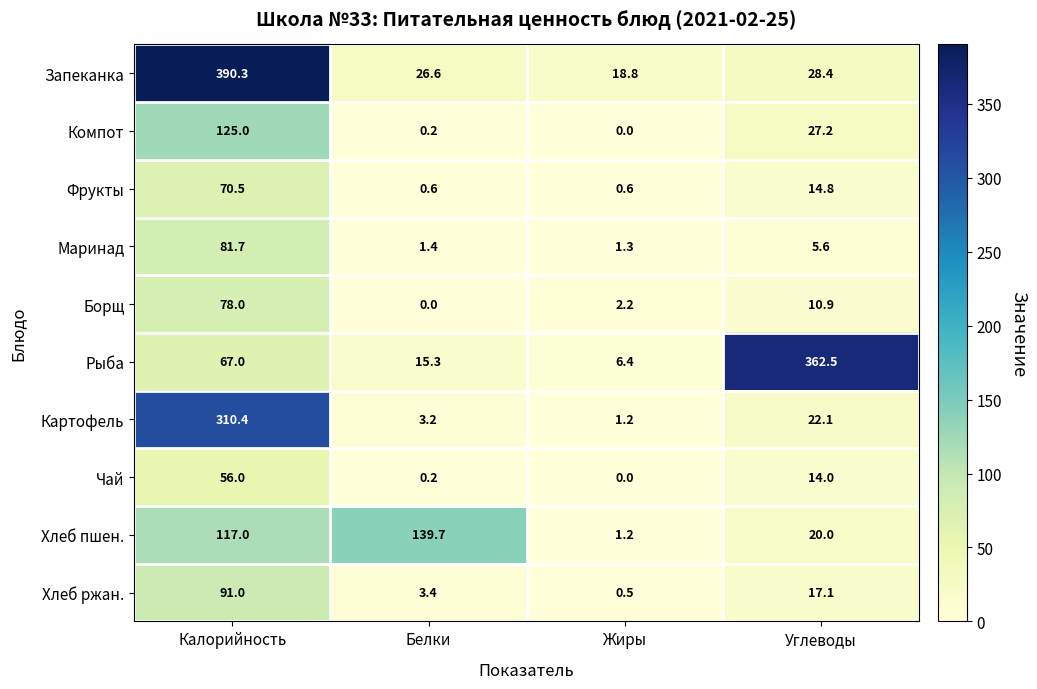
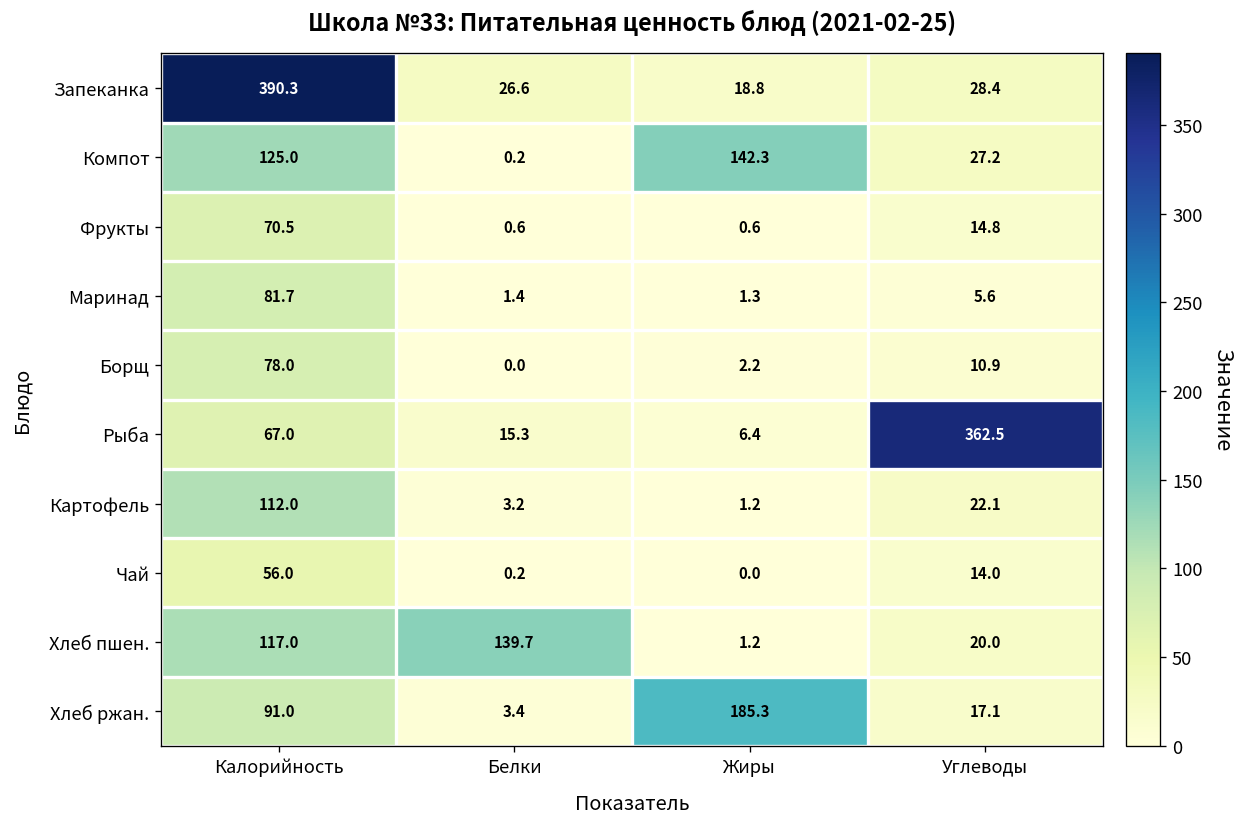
Компот, Жиры: 0.0 -> 142.3
Картофель, Калорийность: 310.4 -> 112.0
Хлеб ржан., Жиры: 0.5 -> 185.3
